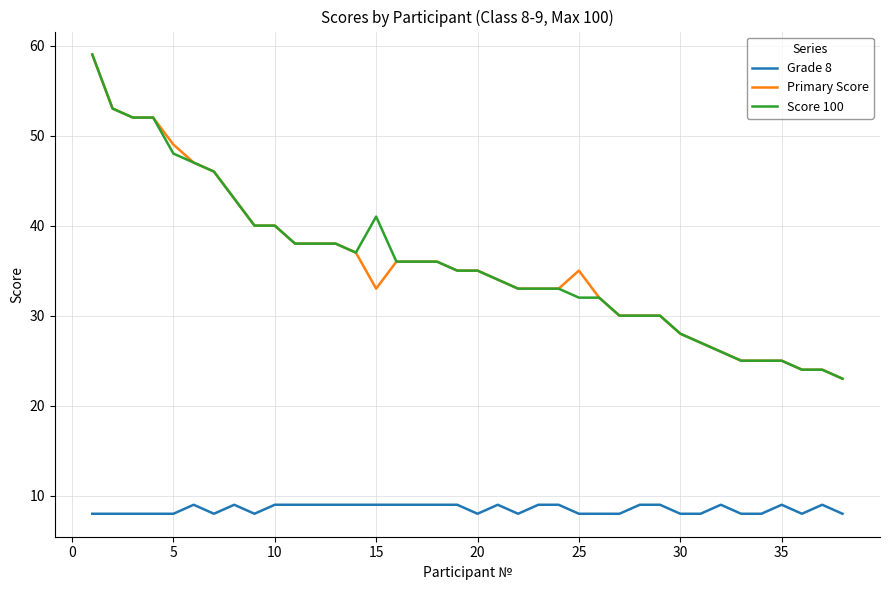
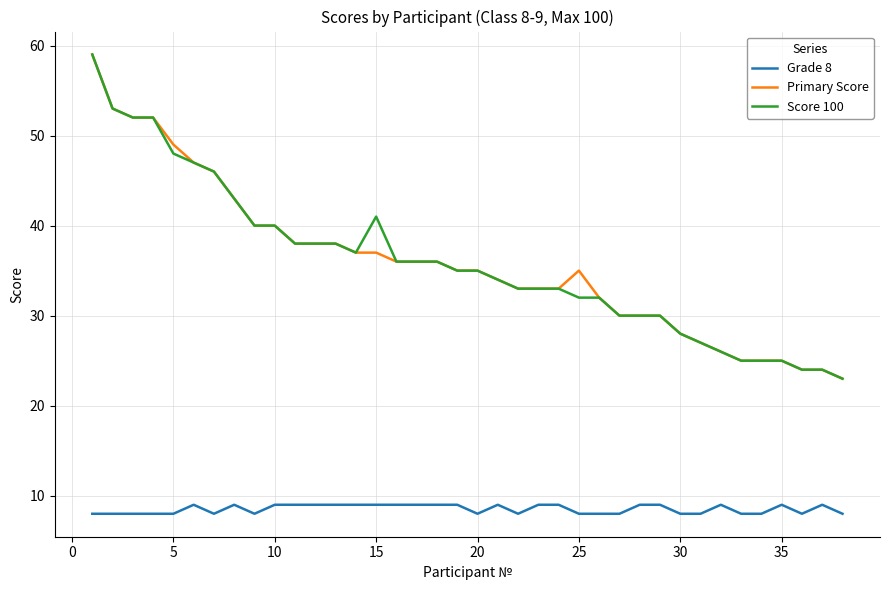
Primary Score, 15: 33 -> 37
